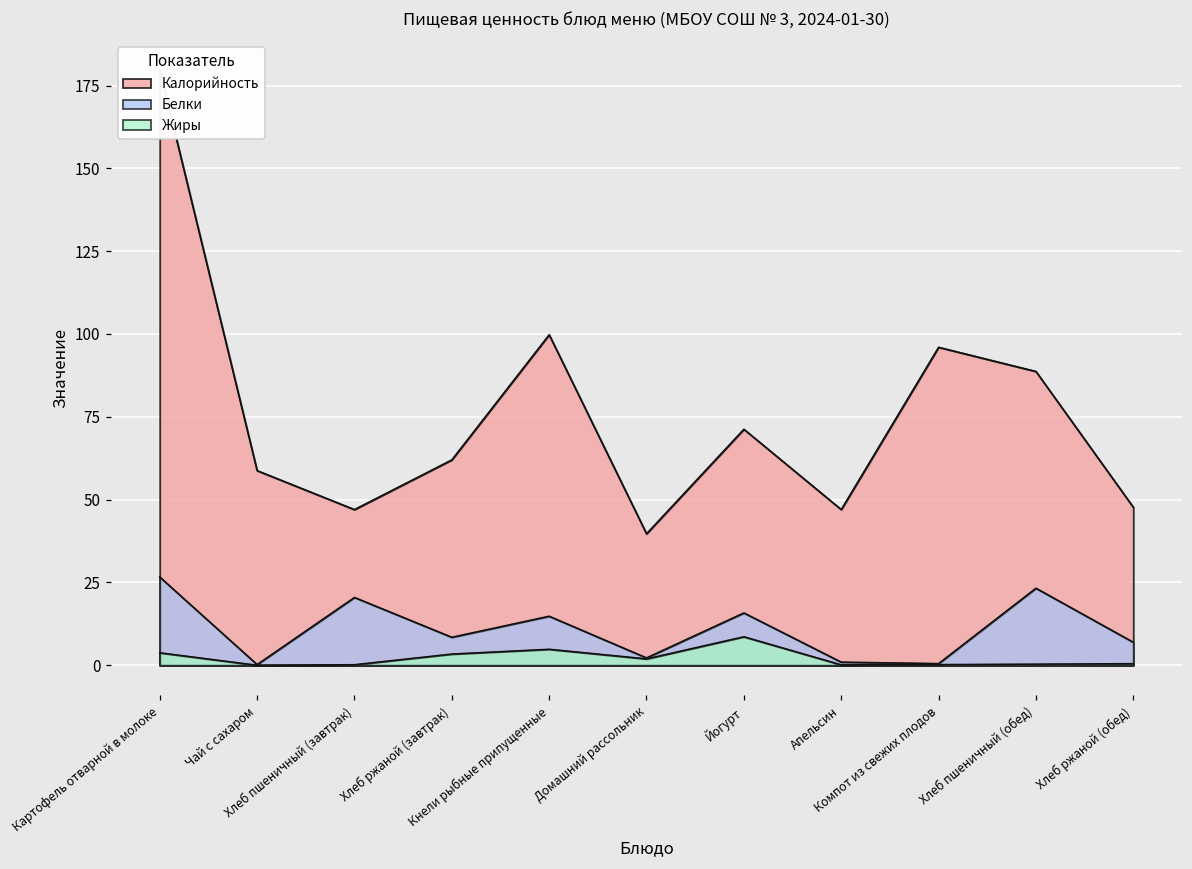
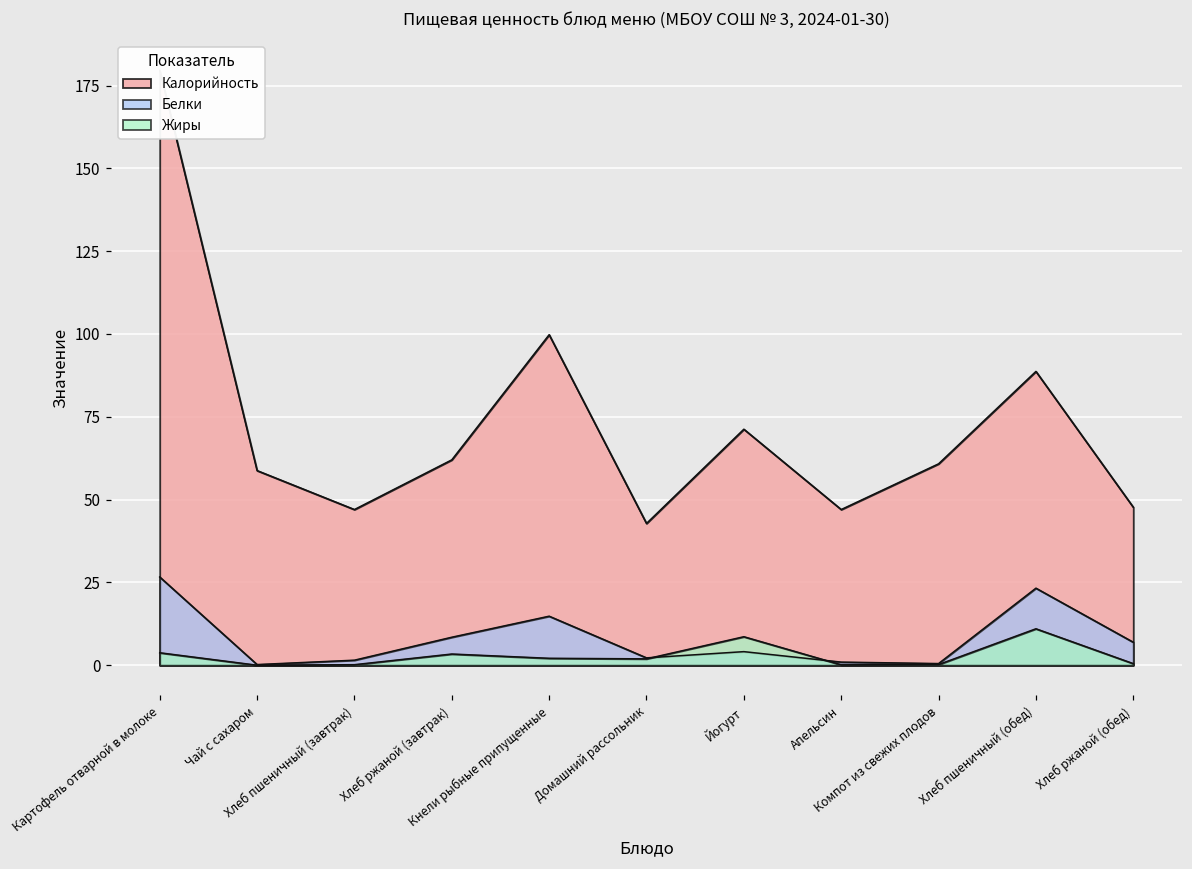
Белки, Хлеб пшеничный (завтрак): 20 -> 2
Жиры, Кнели рыбные припущенные: 5 -> 2
Калорийность, Домашний рассольник: 40 -> 43
Белки, Йогурт: 16 -> 4
Калорийность, Компот из свежих плодов: 96 -> 61
Жиры, Хлеб пшеничный (обед): 0 -> 11
